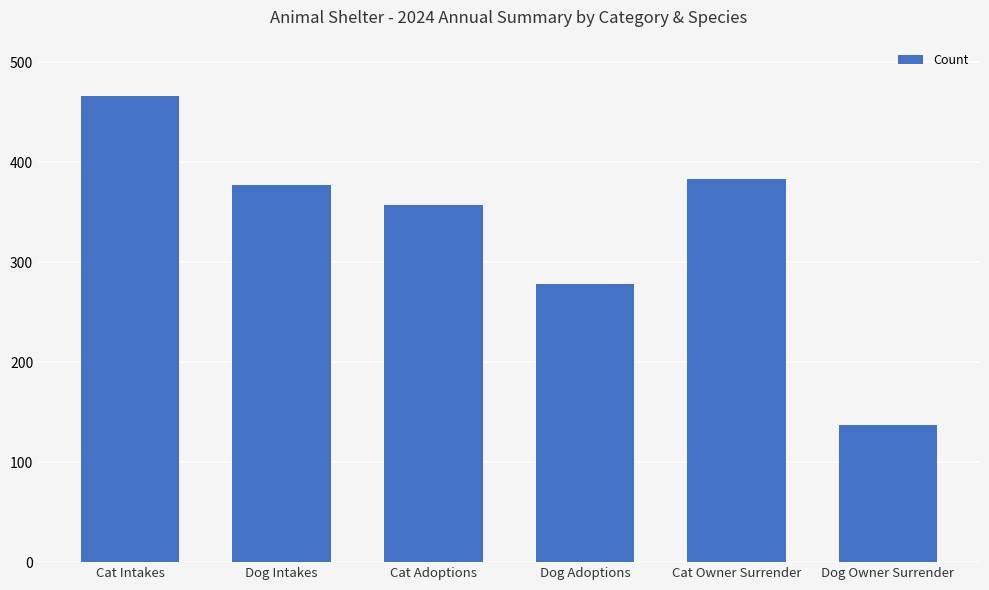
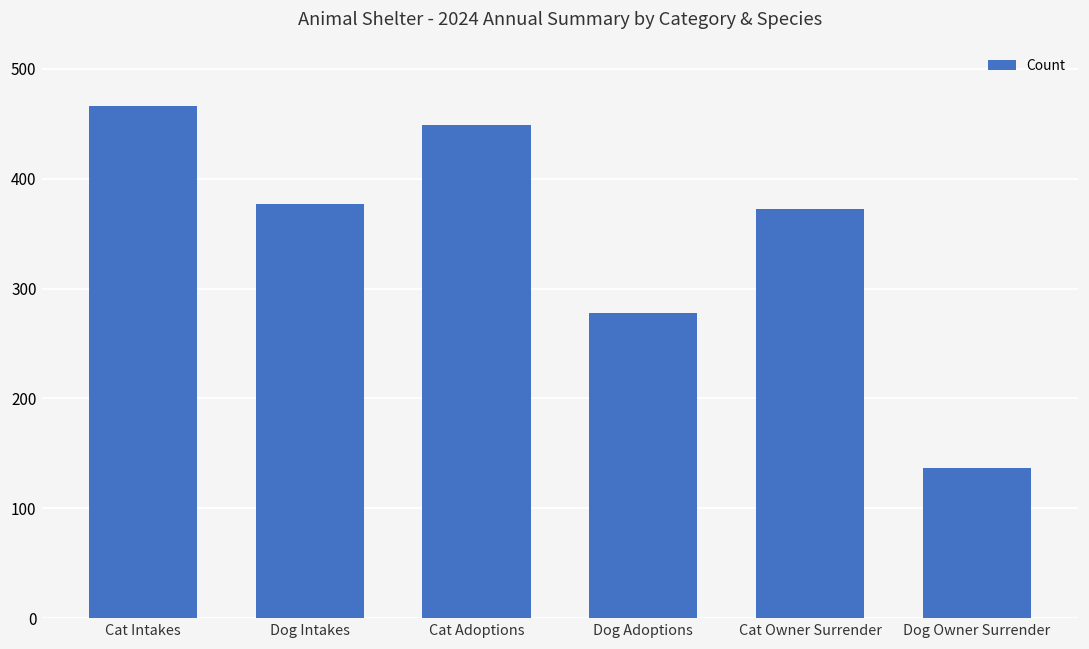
Cat Adoptions: 360 -> 450
Cat Owner Surrender: 380 -> 370
